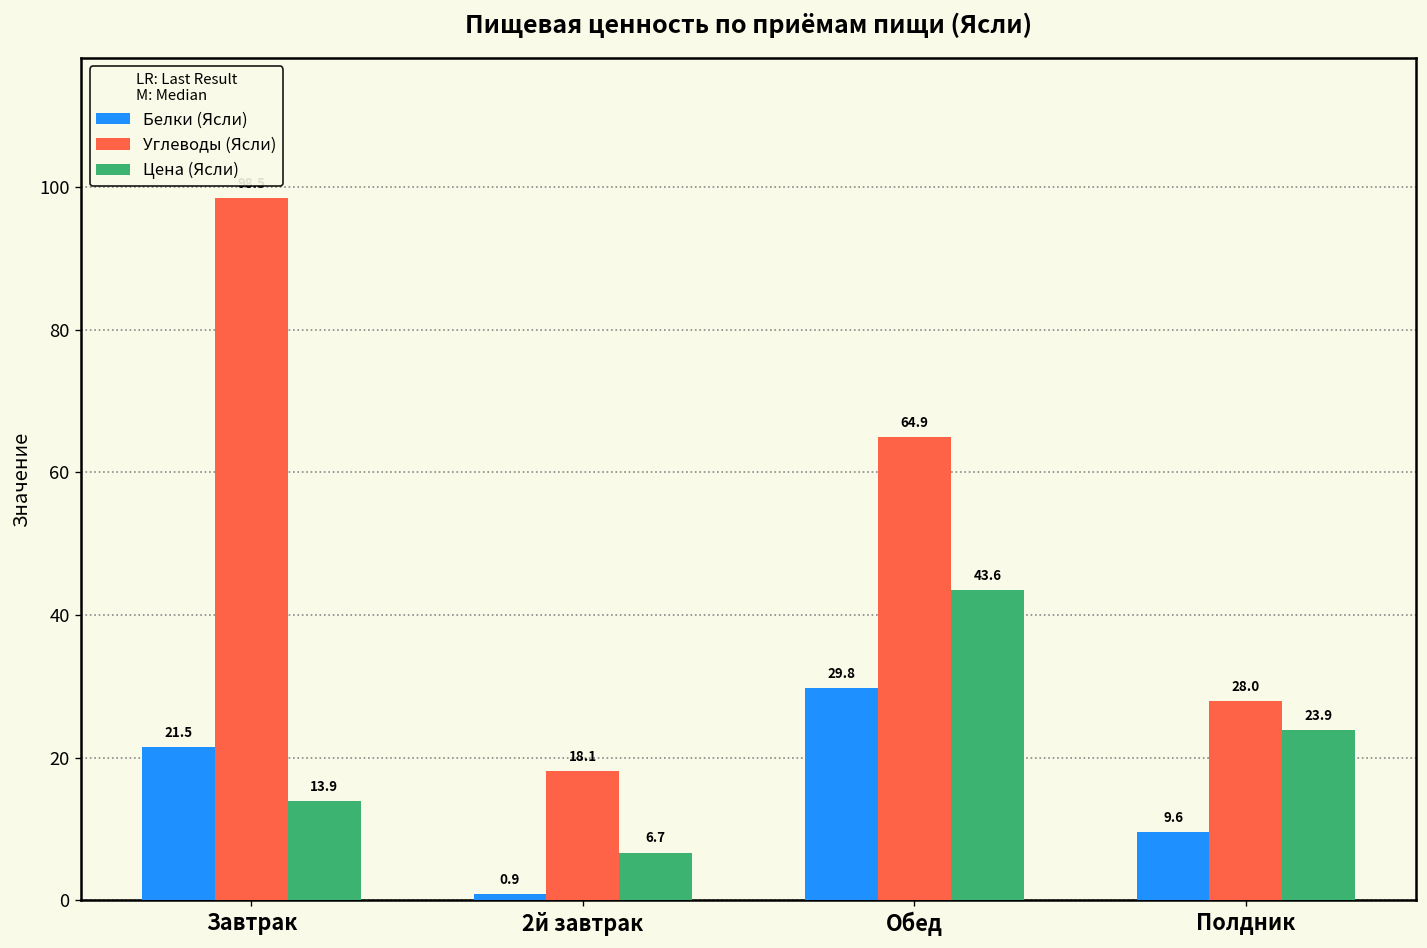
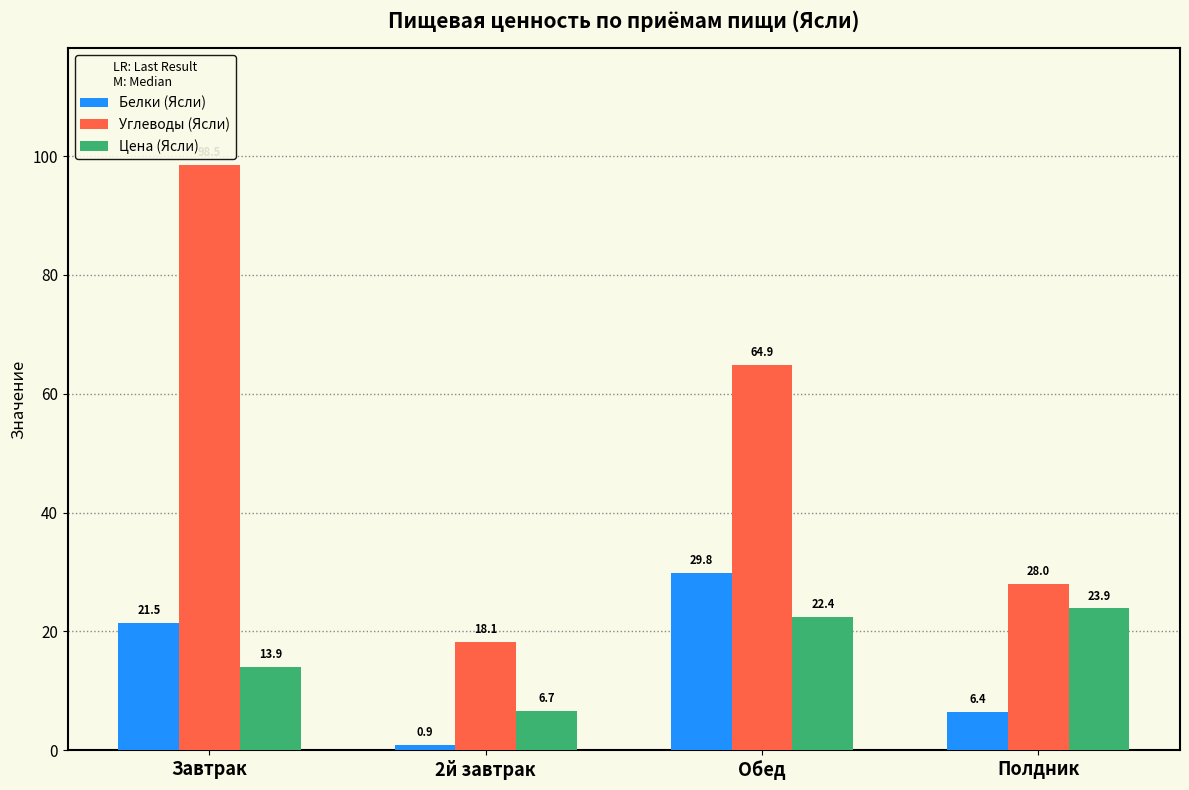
Цена (Ясли), Обед: 43.6 -> 22.4
Белки (Ясли), Полдник: 9.6 -> 6.4
